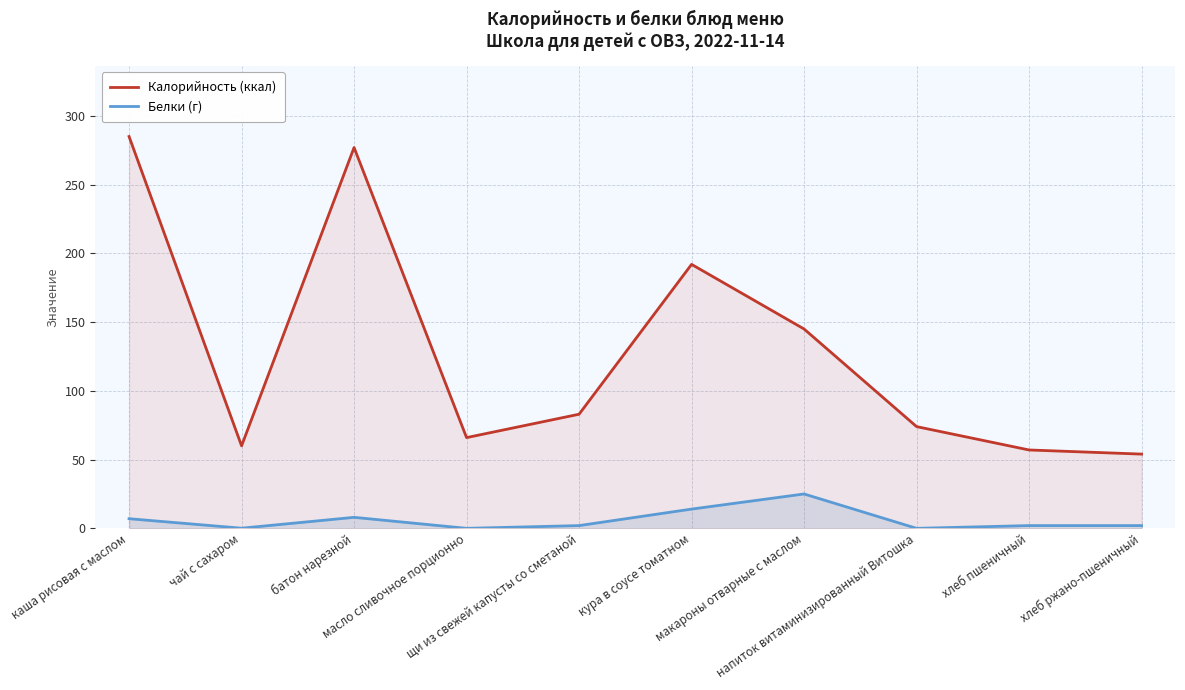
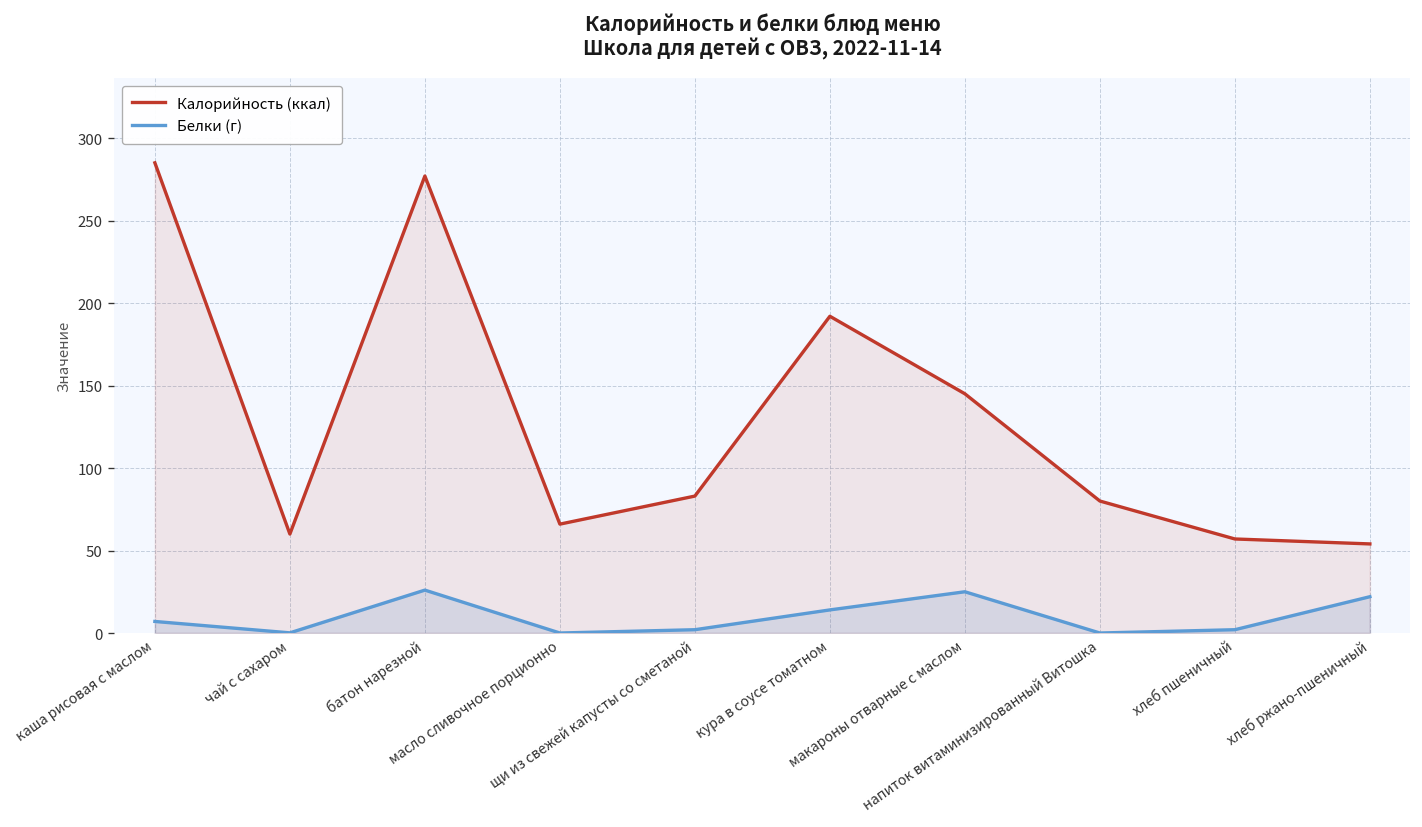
Белки (г), батон нарезной: 8 -> 26
Калорийность (ккал), напиток витаминизированный Витошка: 74 -> 80
Белки (г), хлеб ржано-пшеничный: 2 -> 22
